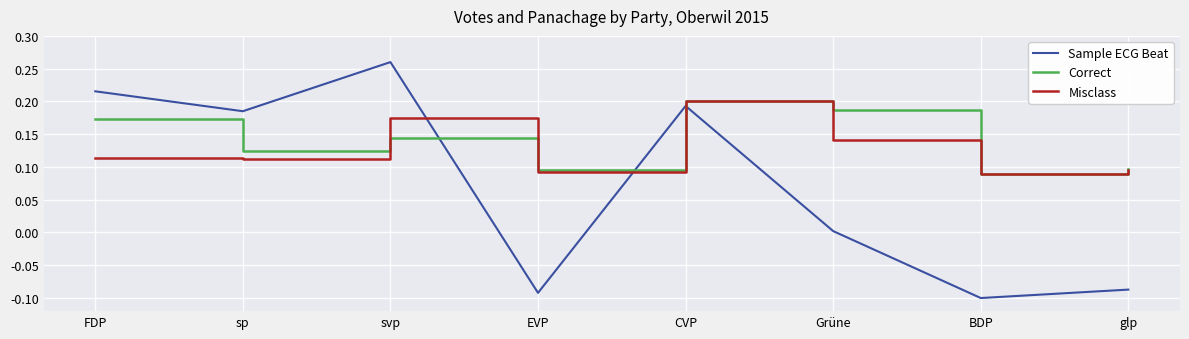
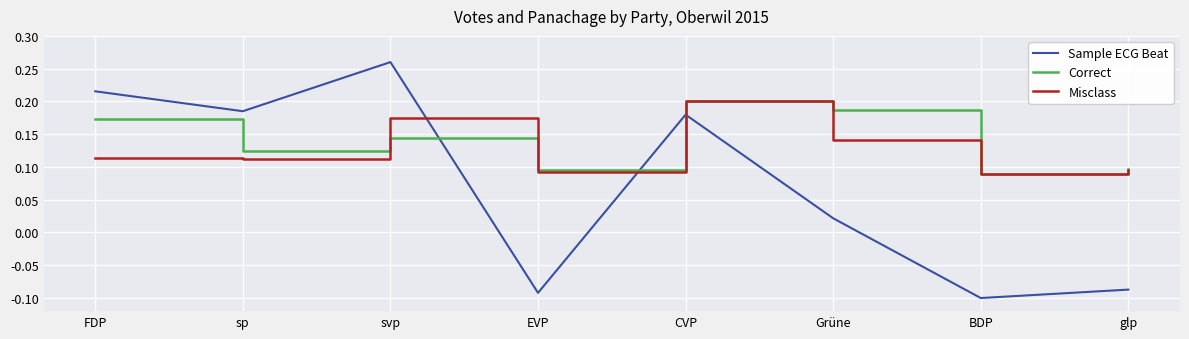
Sample ECG Beat, CVP: 0.19 -> 0.18
Sample ECG Beat, Grüne: 0.00 -> 0.02
